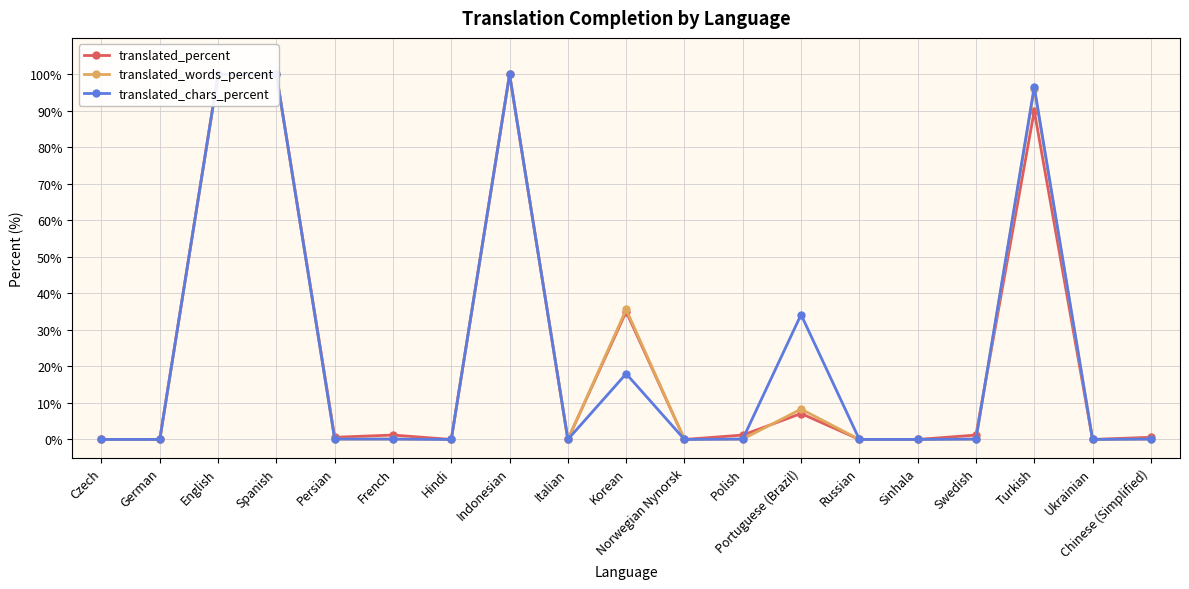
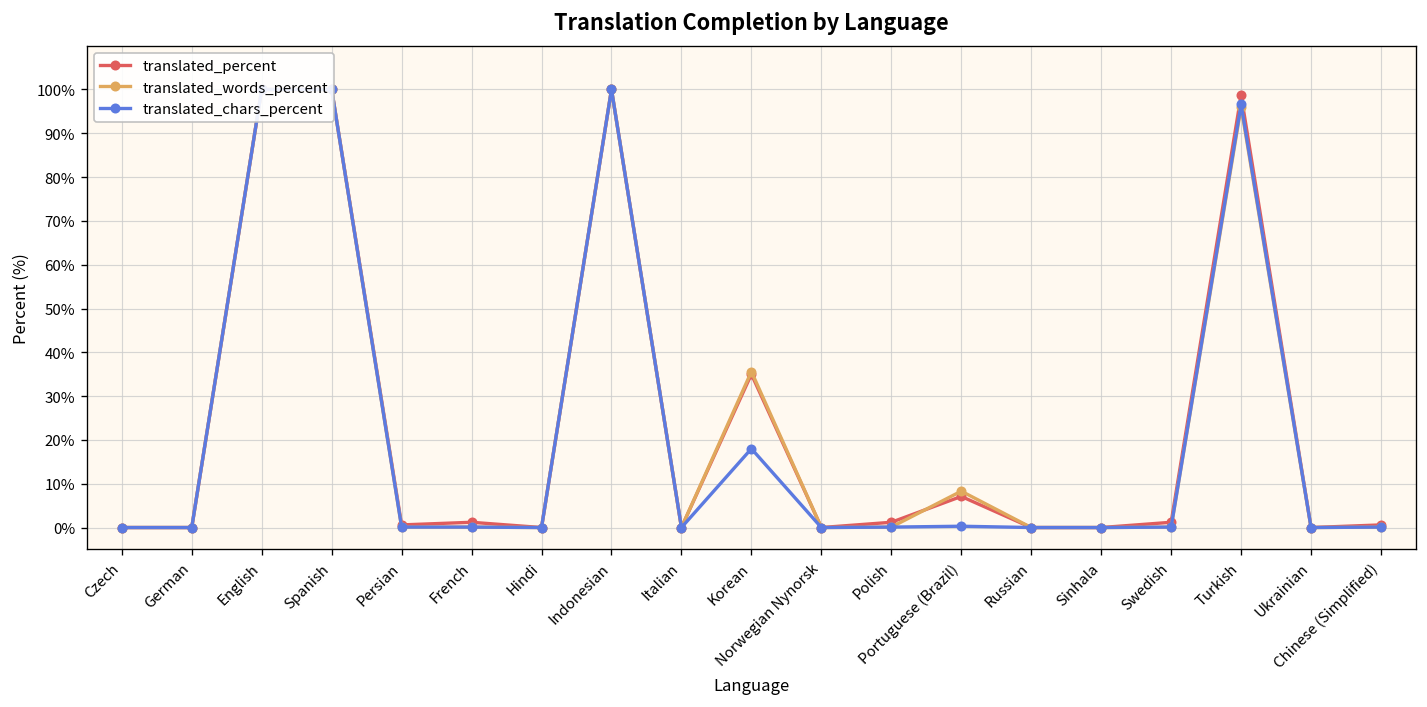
translated_chars_percent, Portuguese (Brazil): 34% -> 0%
translated_percent, Turkish: 90% -> 99%
